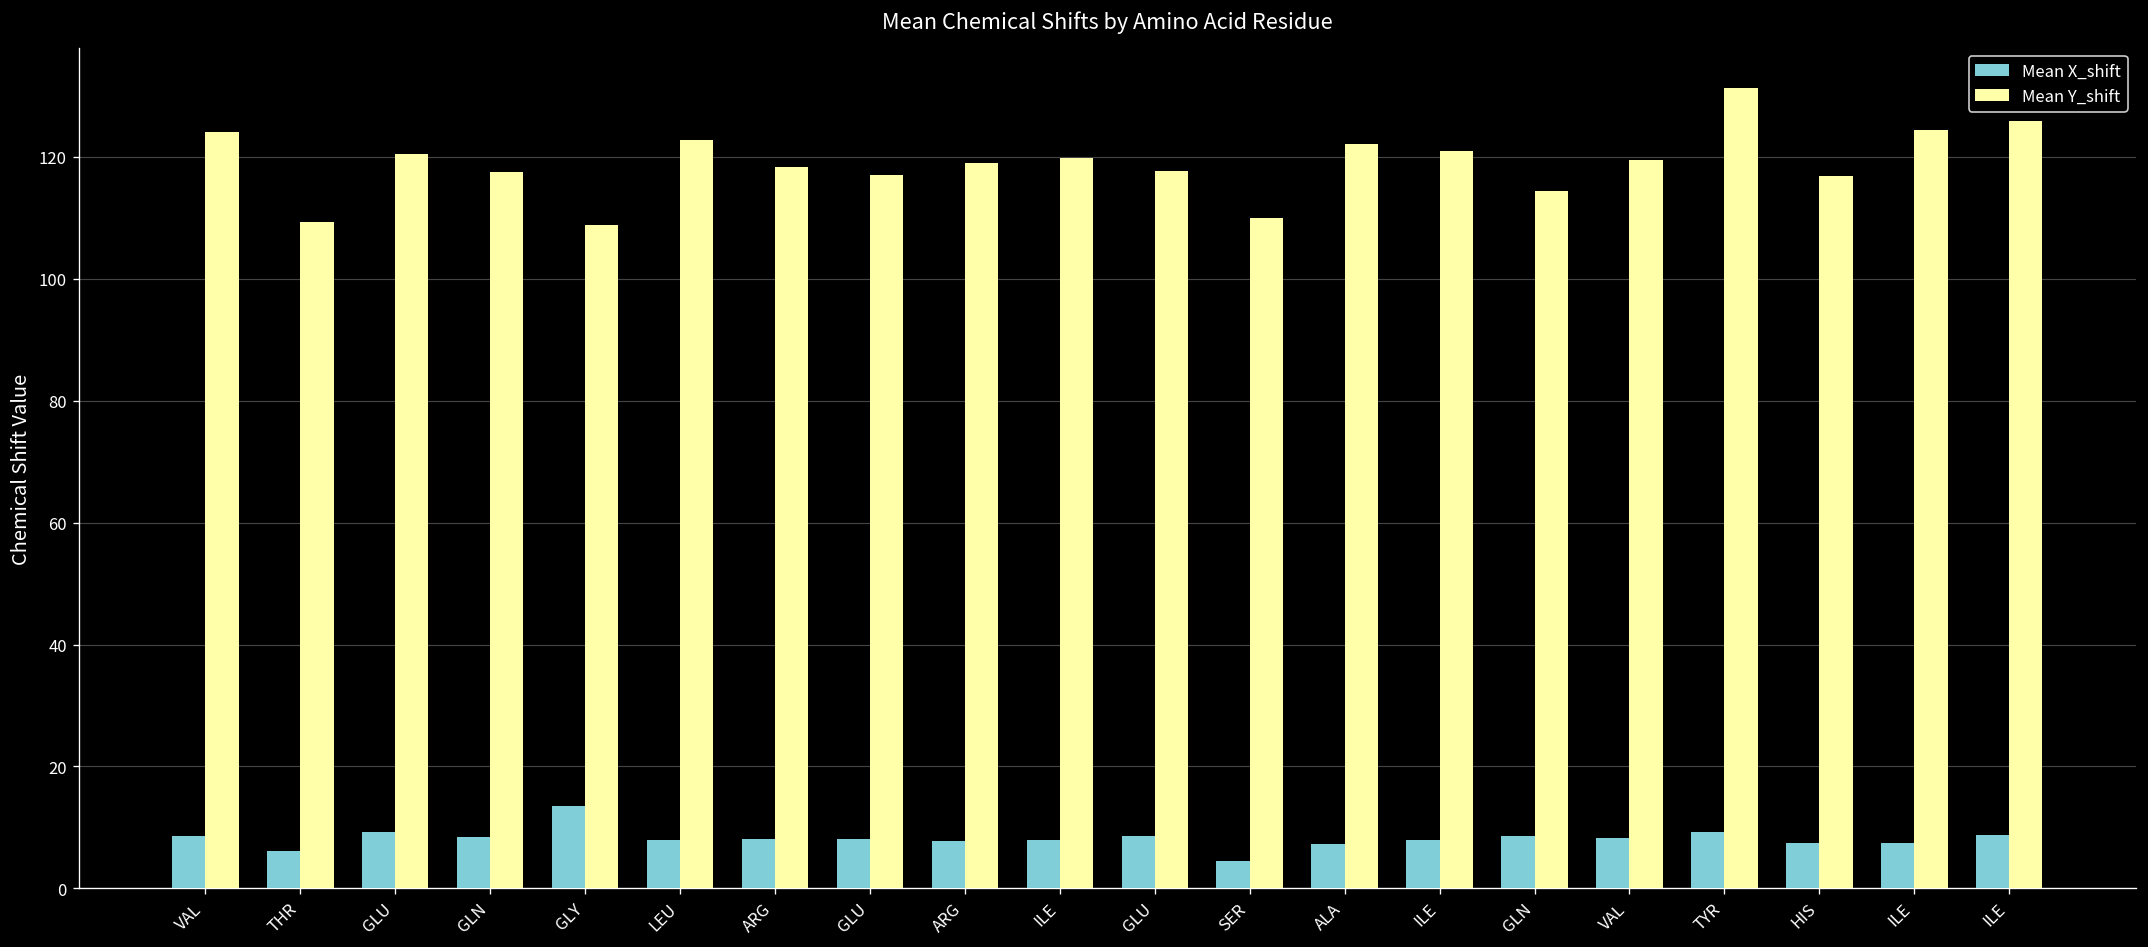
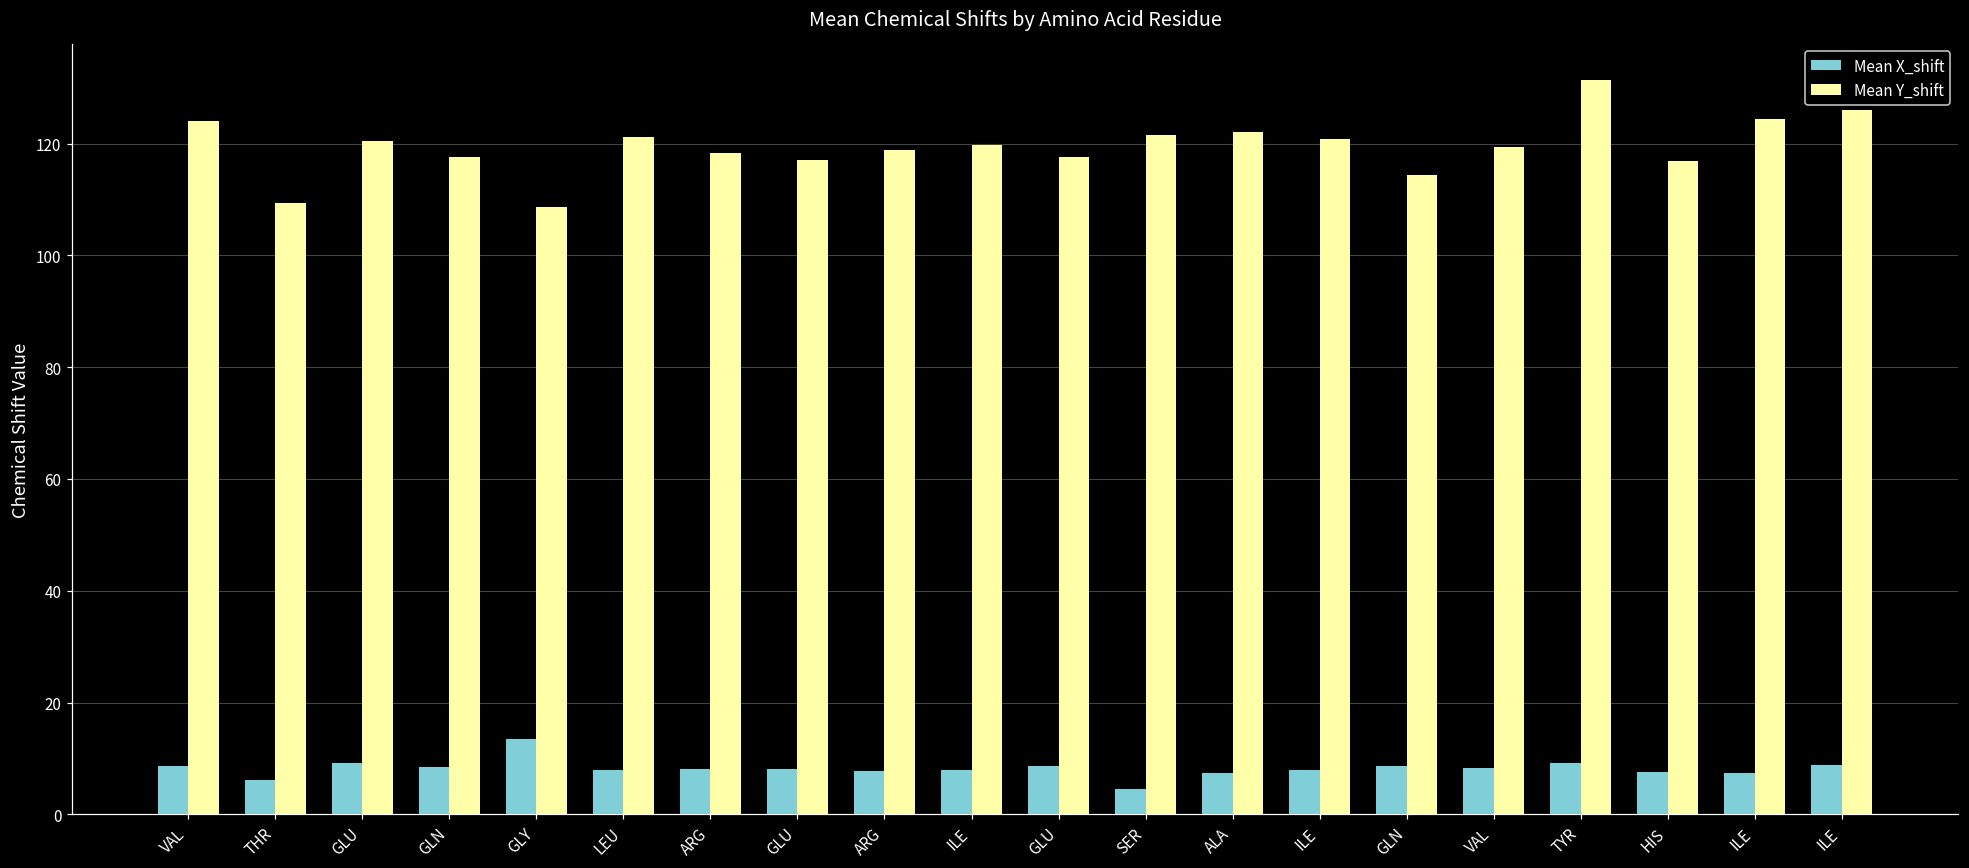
Mean Y_shift, LEU: 123 -> 121
Mean Y_shift, SER: 110 -> 122
